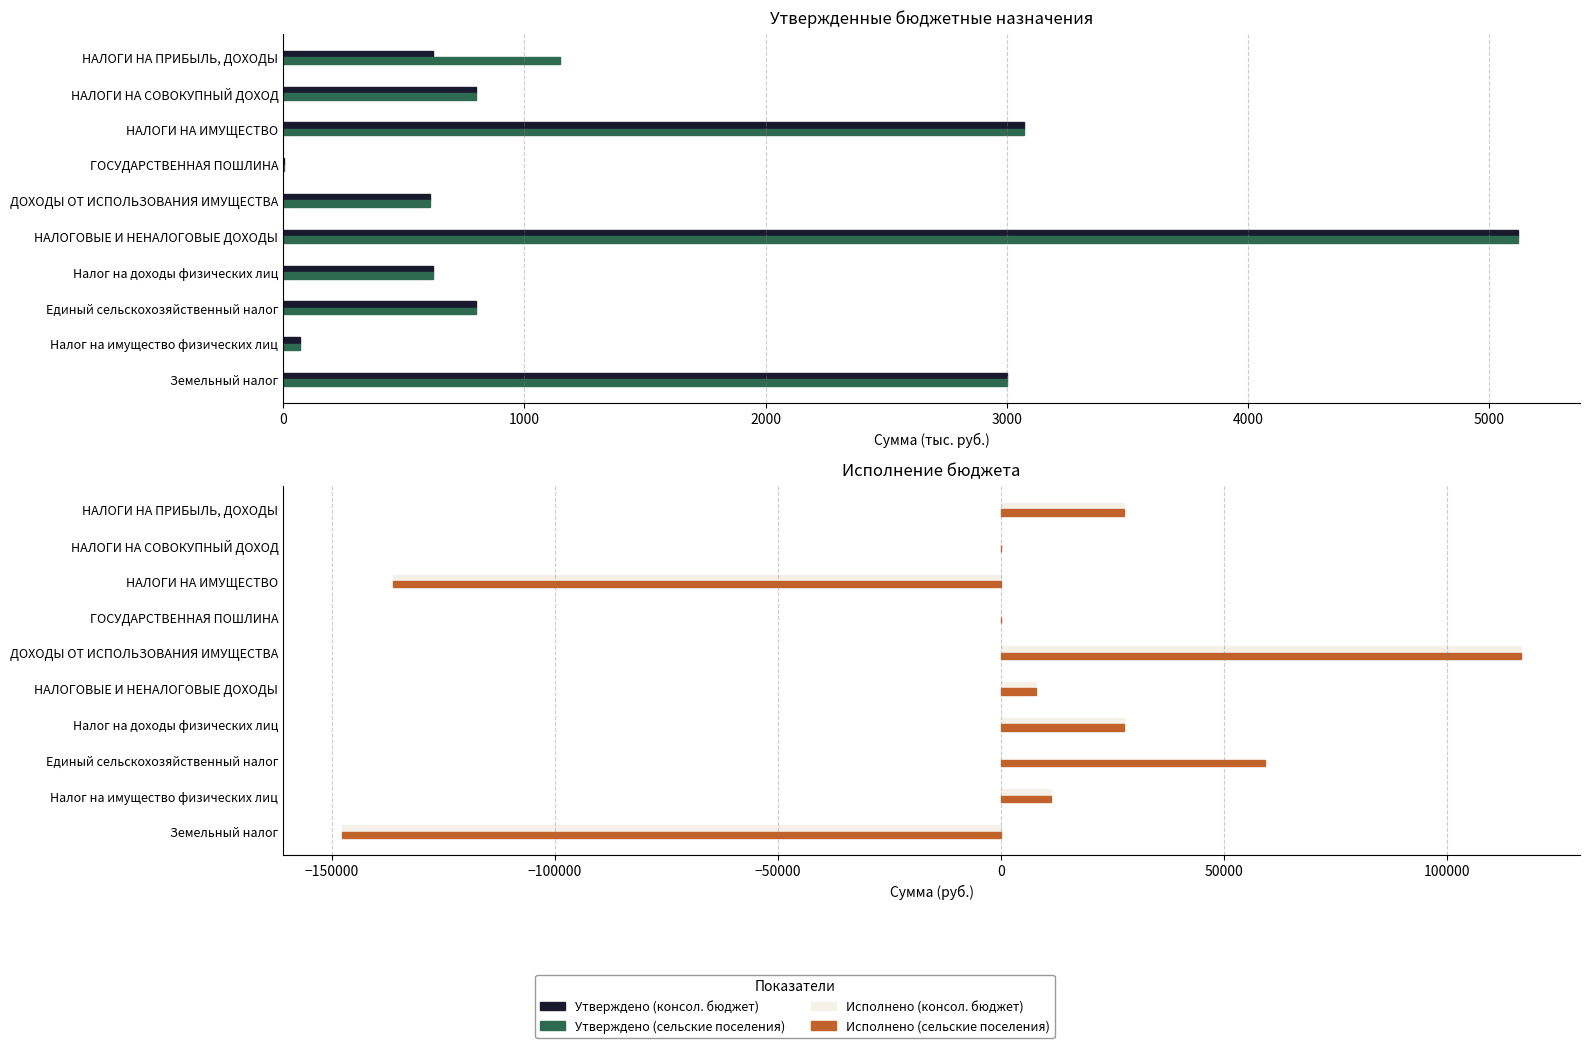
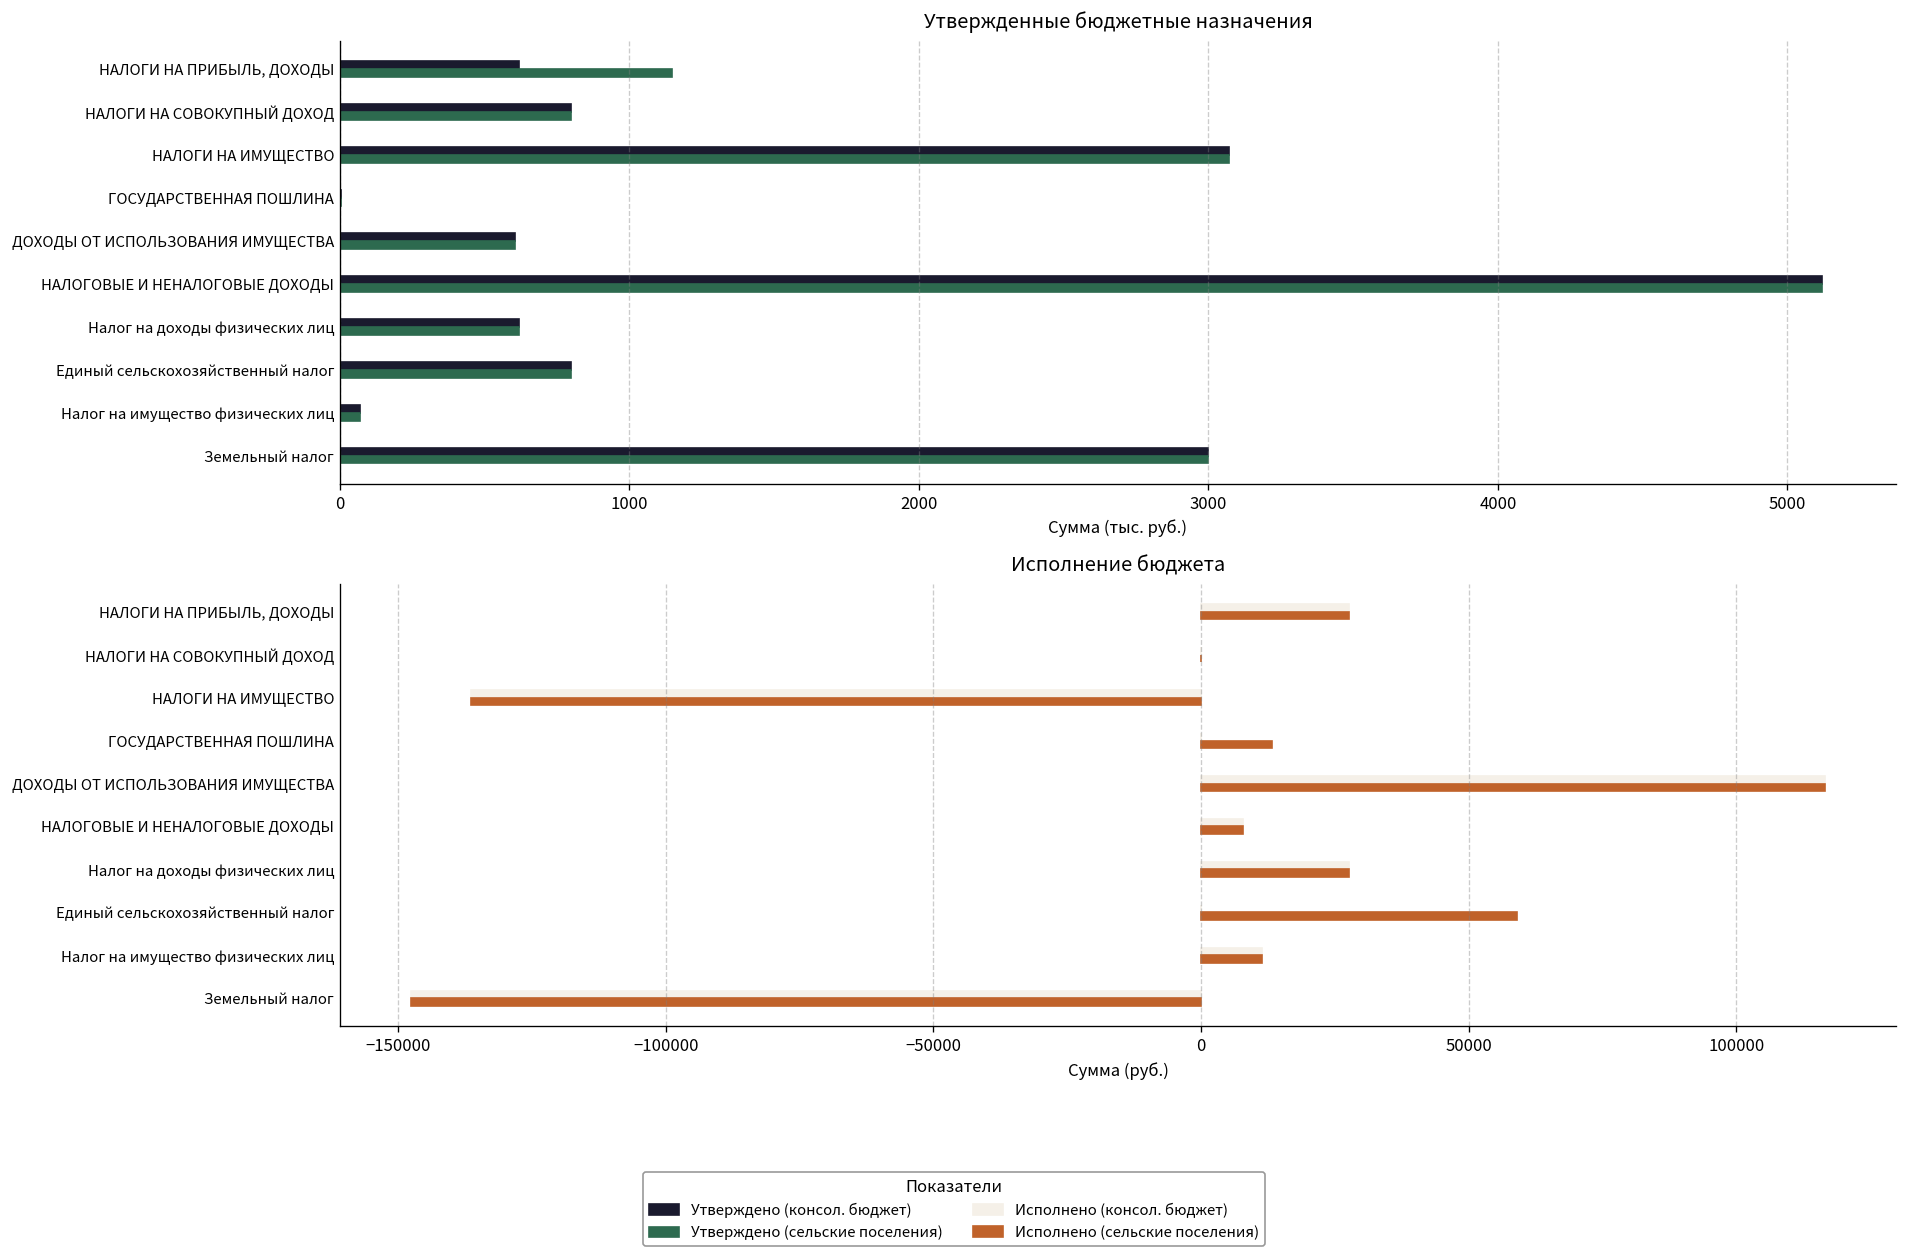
Исполнение бюджета, Исполнено (сельские поселения), ГОСУДАРСТВЕННАЯ ПОШЛИНА: 0 -> 13000
